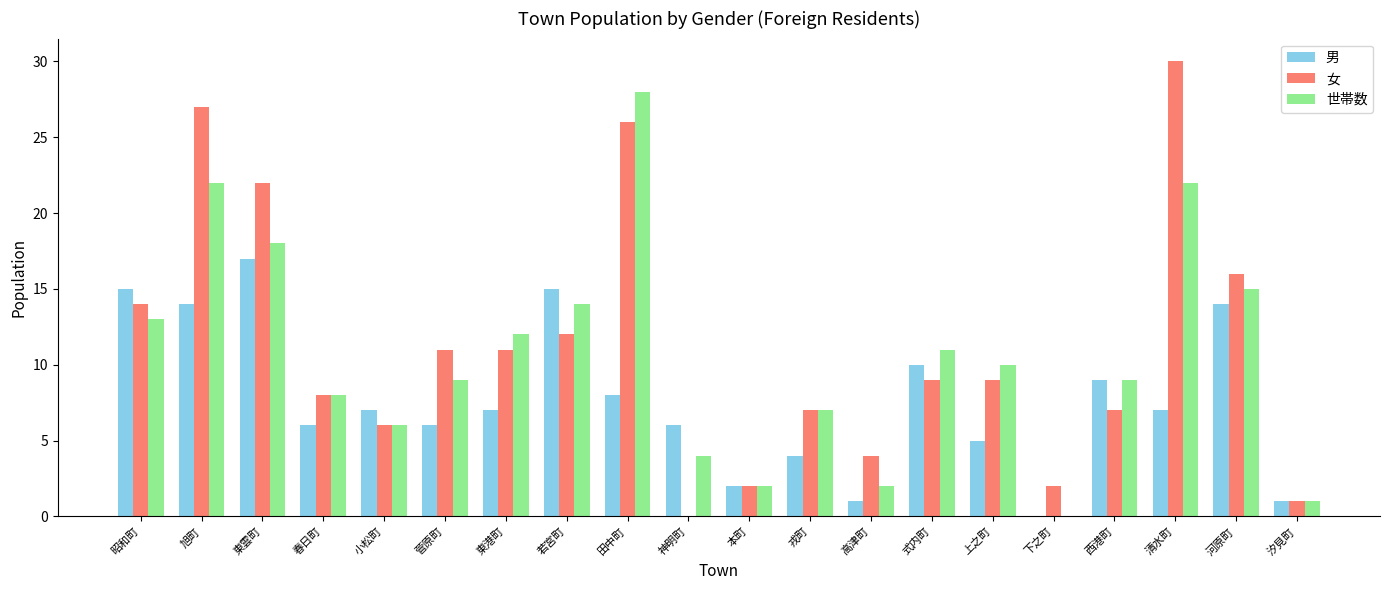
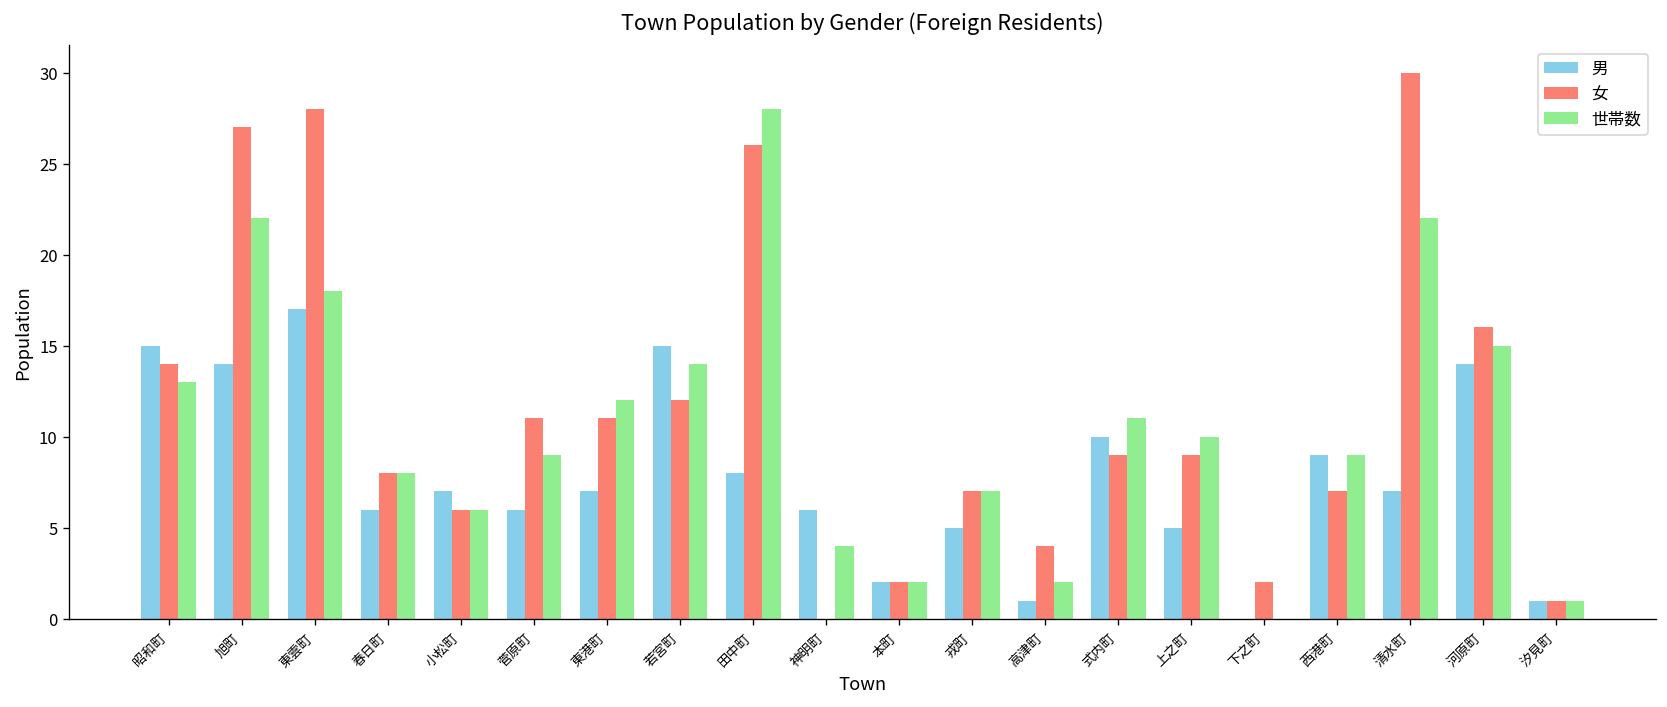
女, 東雲町: 22 -> 28
男, 戎町: 4 -> 5
